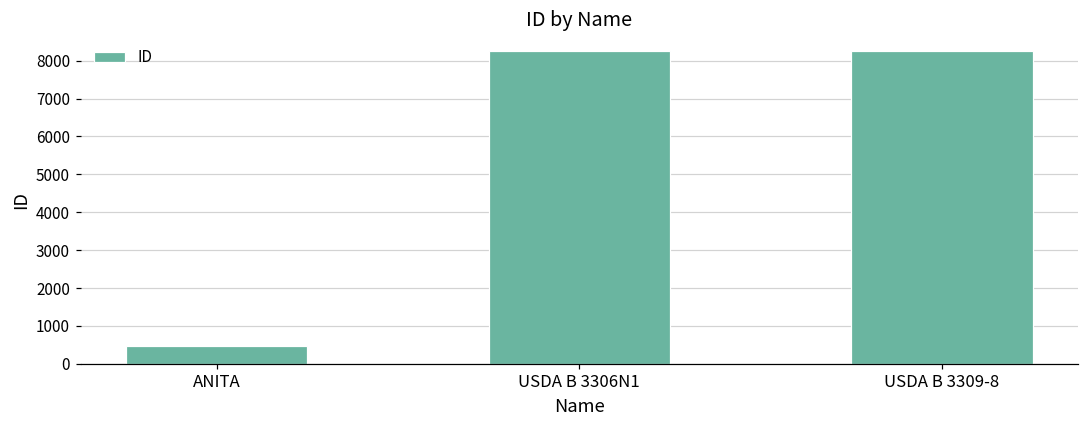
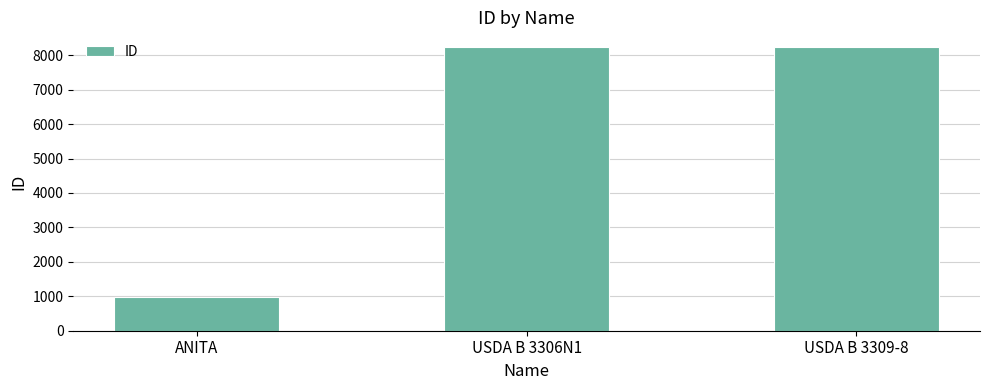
ANITA: 500 -> 1000
